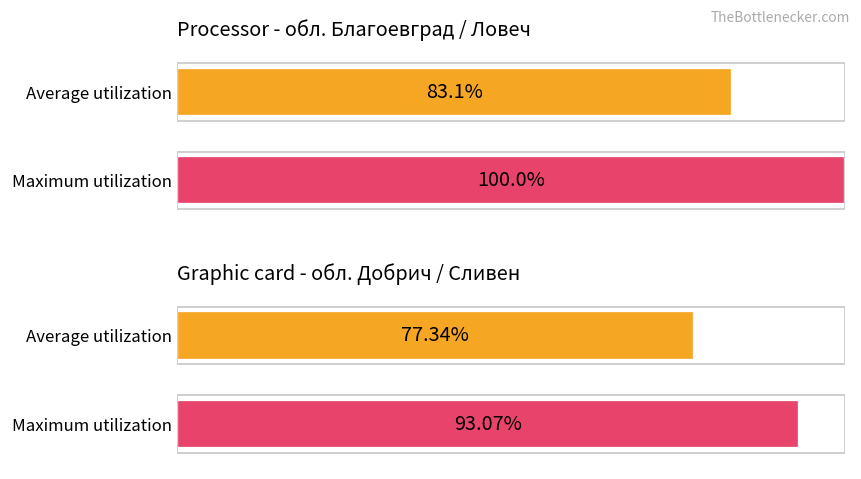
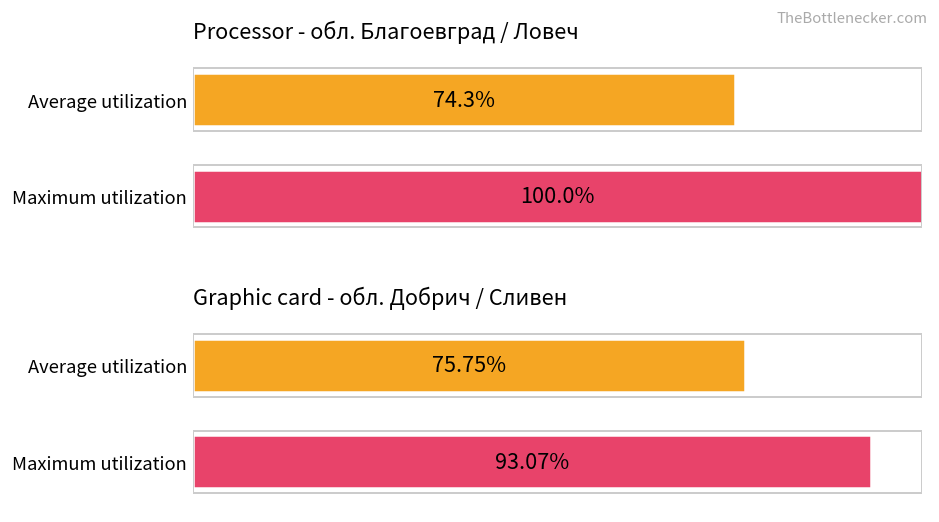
Processor - обл. Благоевград / Ловеч, Average utilization: 83.1% -> 74.3%
Graphic card - обл. Добрич / Сливен, Average utilization: 77.34% -> 75.75%
